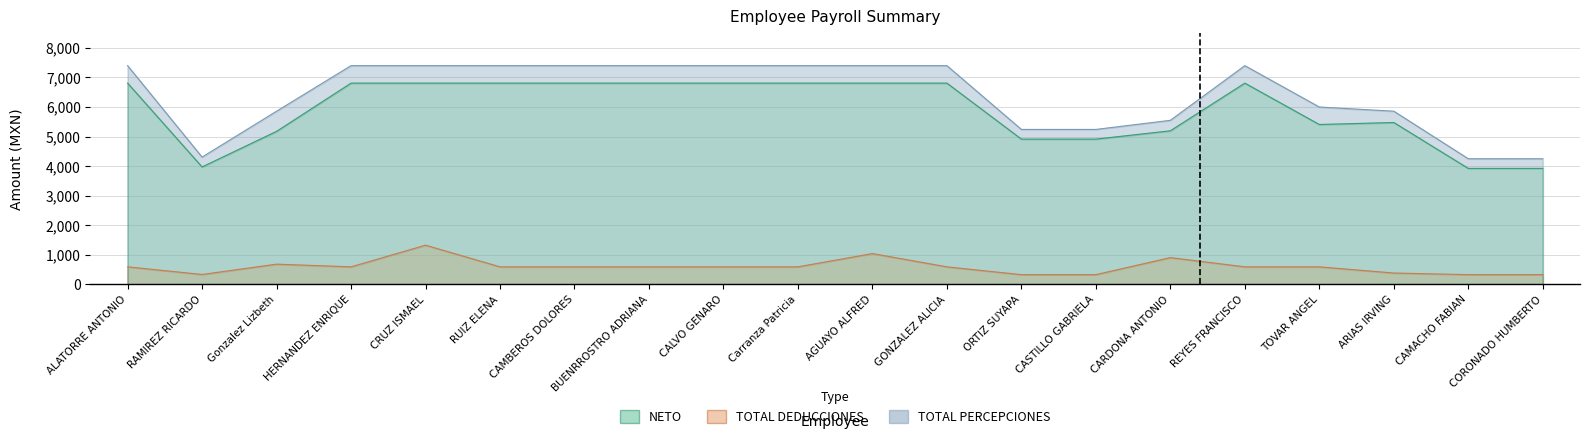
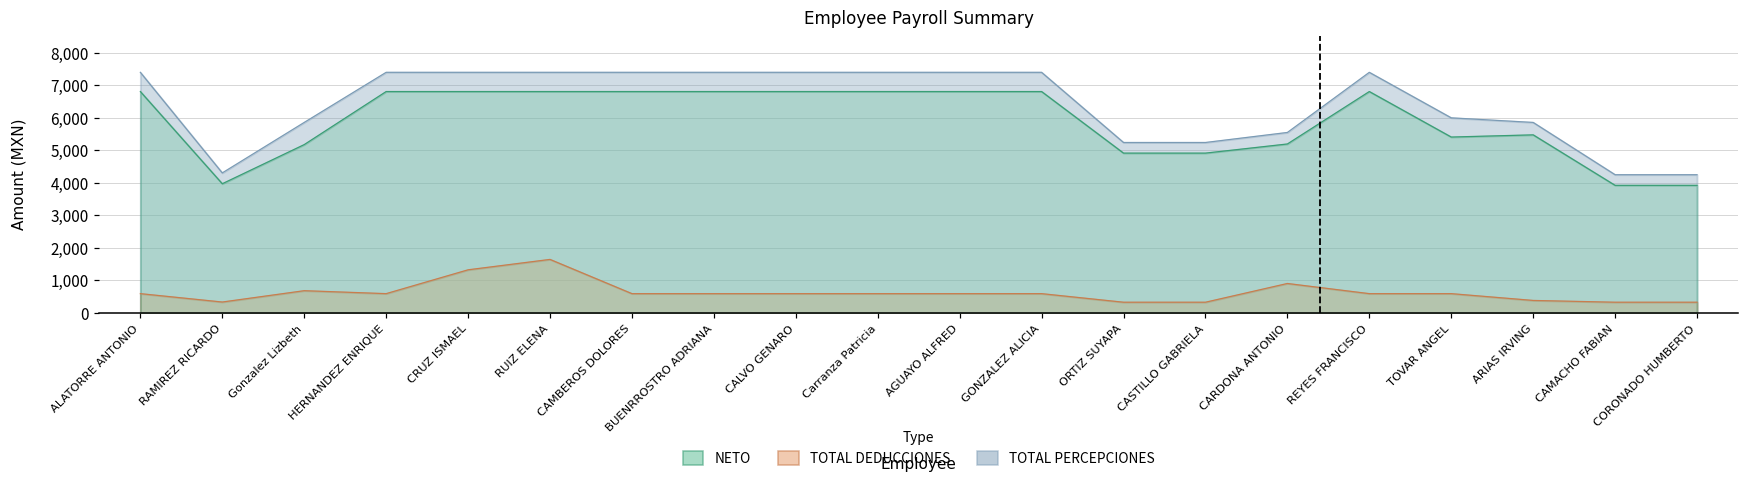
TOTAL DEDUCCIONES, RUIZ ELENA: 600 -> 1,600
TOTAL DEDUCCIONES, AGUAYO ALFRED: 1,000 -> 600
